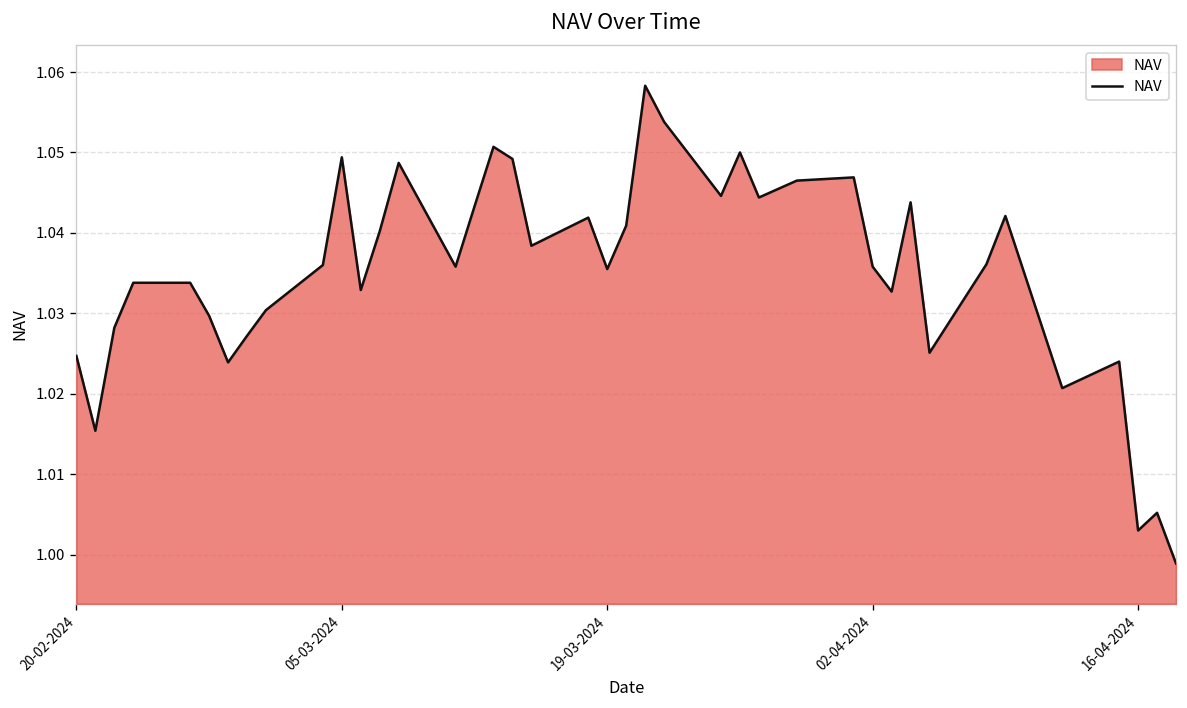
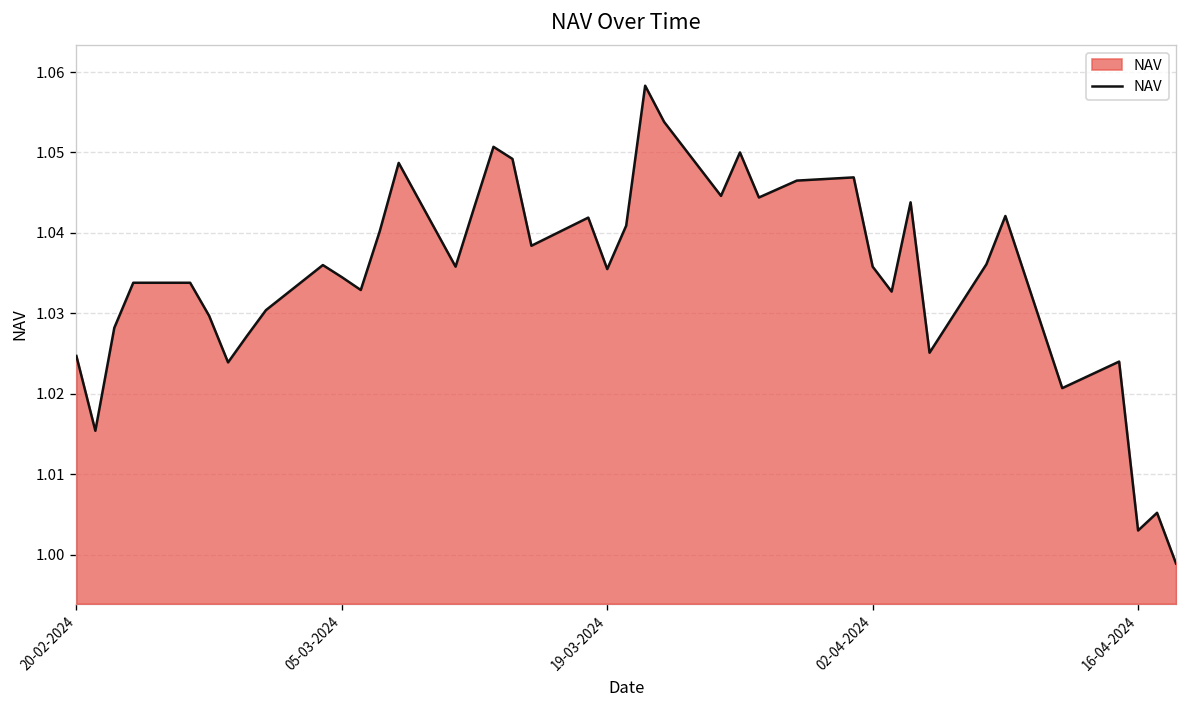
05-03-2024: 1.049 -> 1.035
